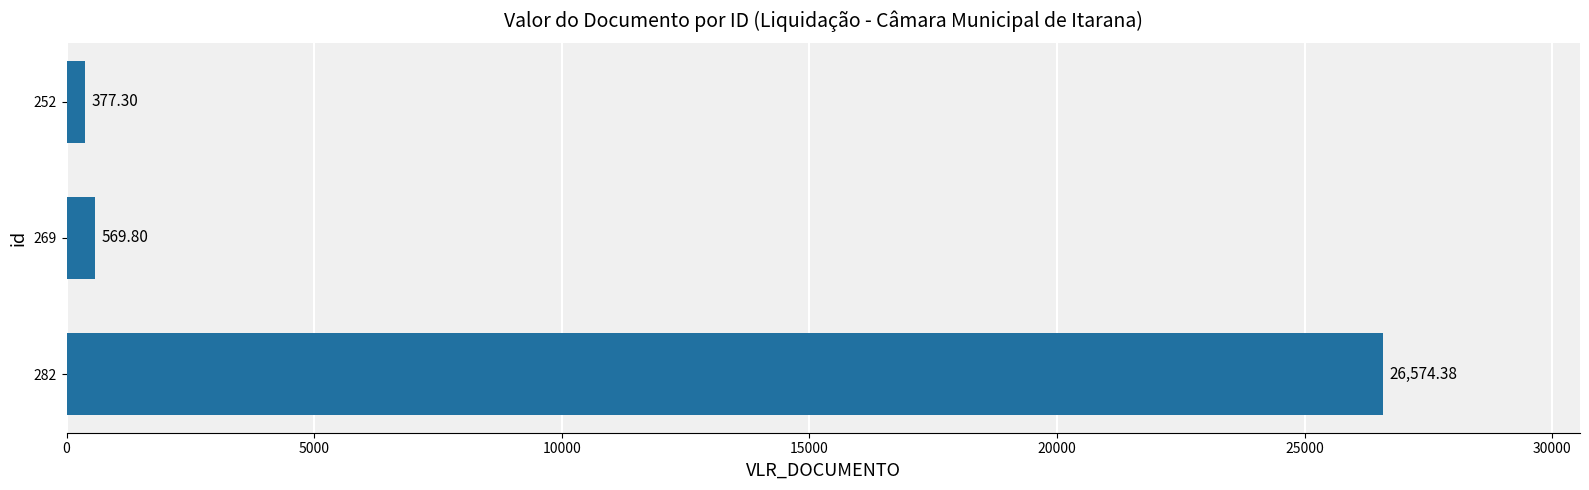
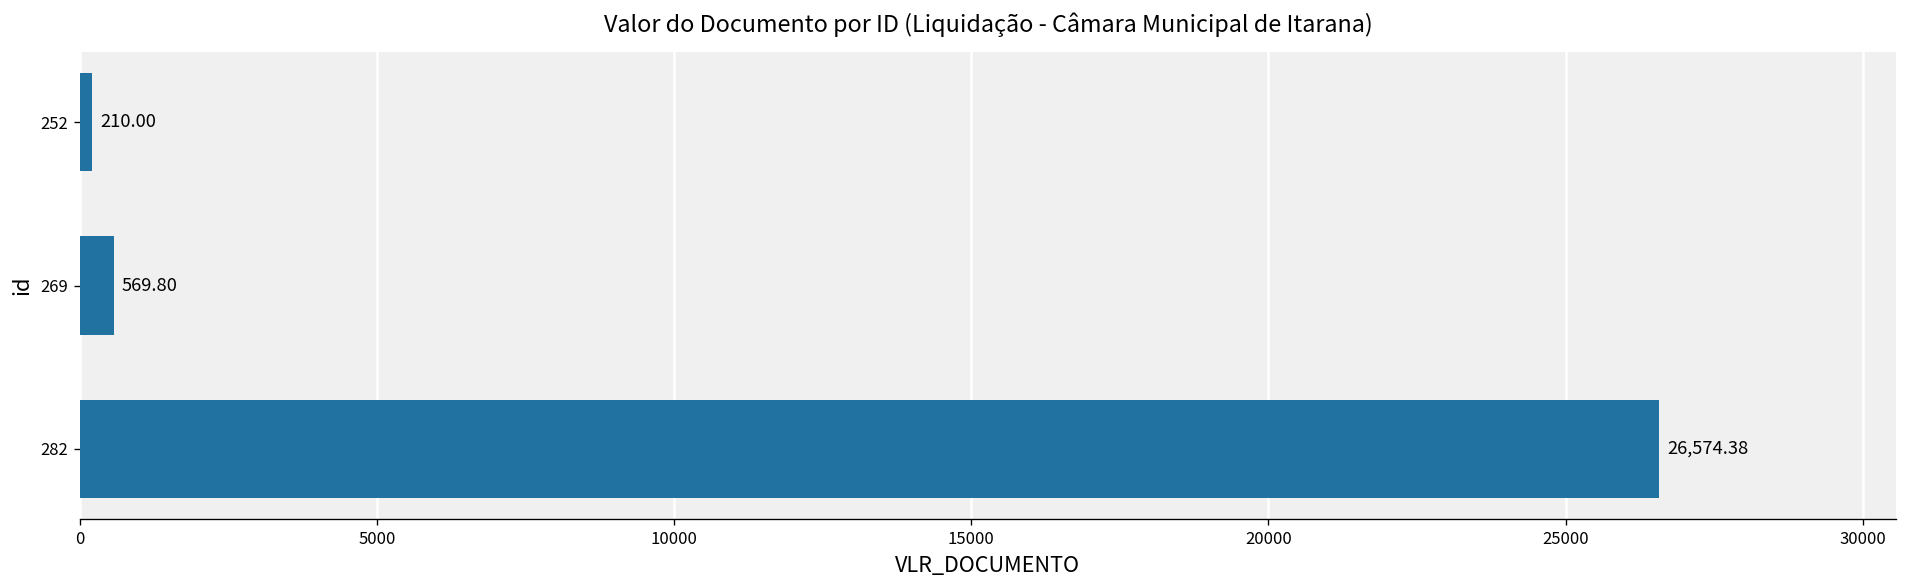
252: 377.30 -> 210.00
